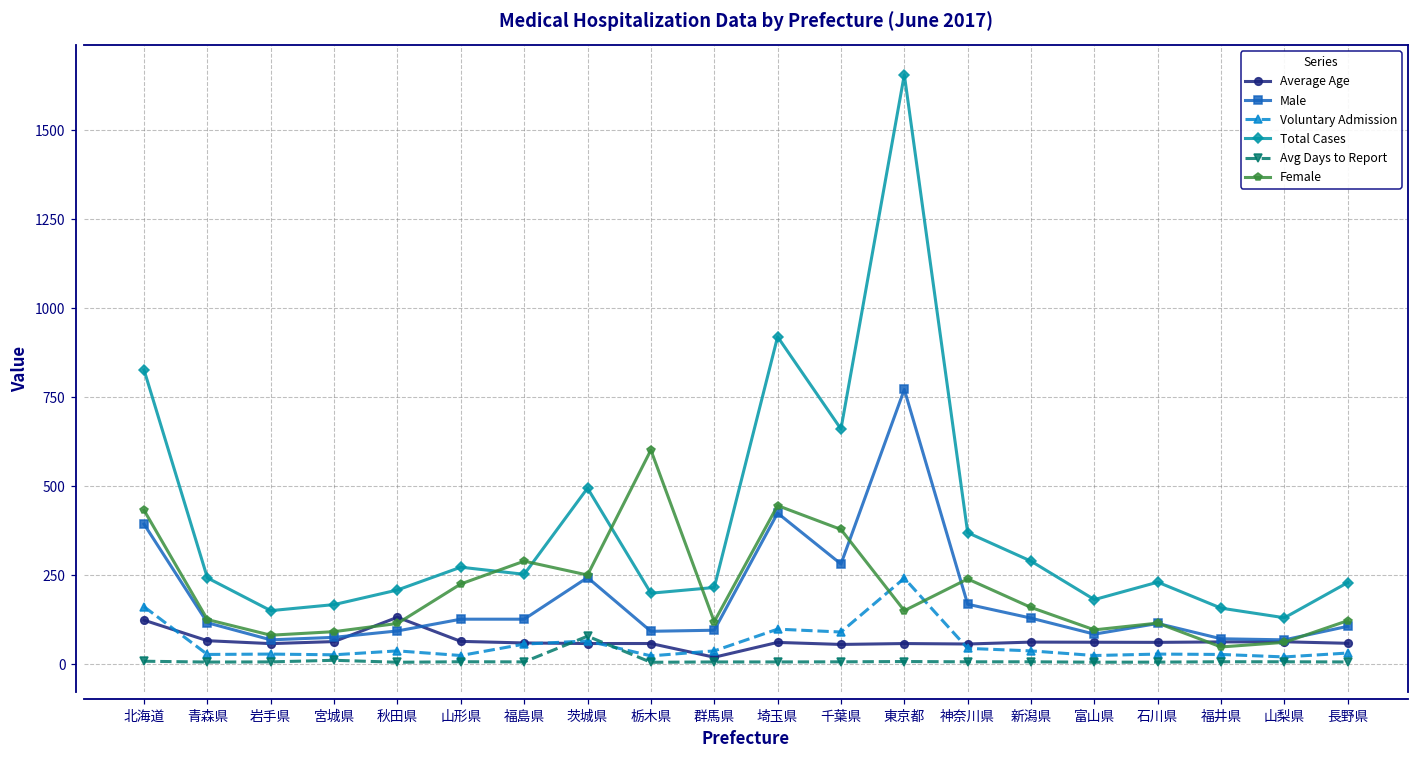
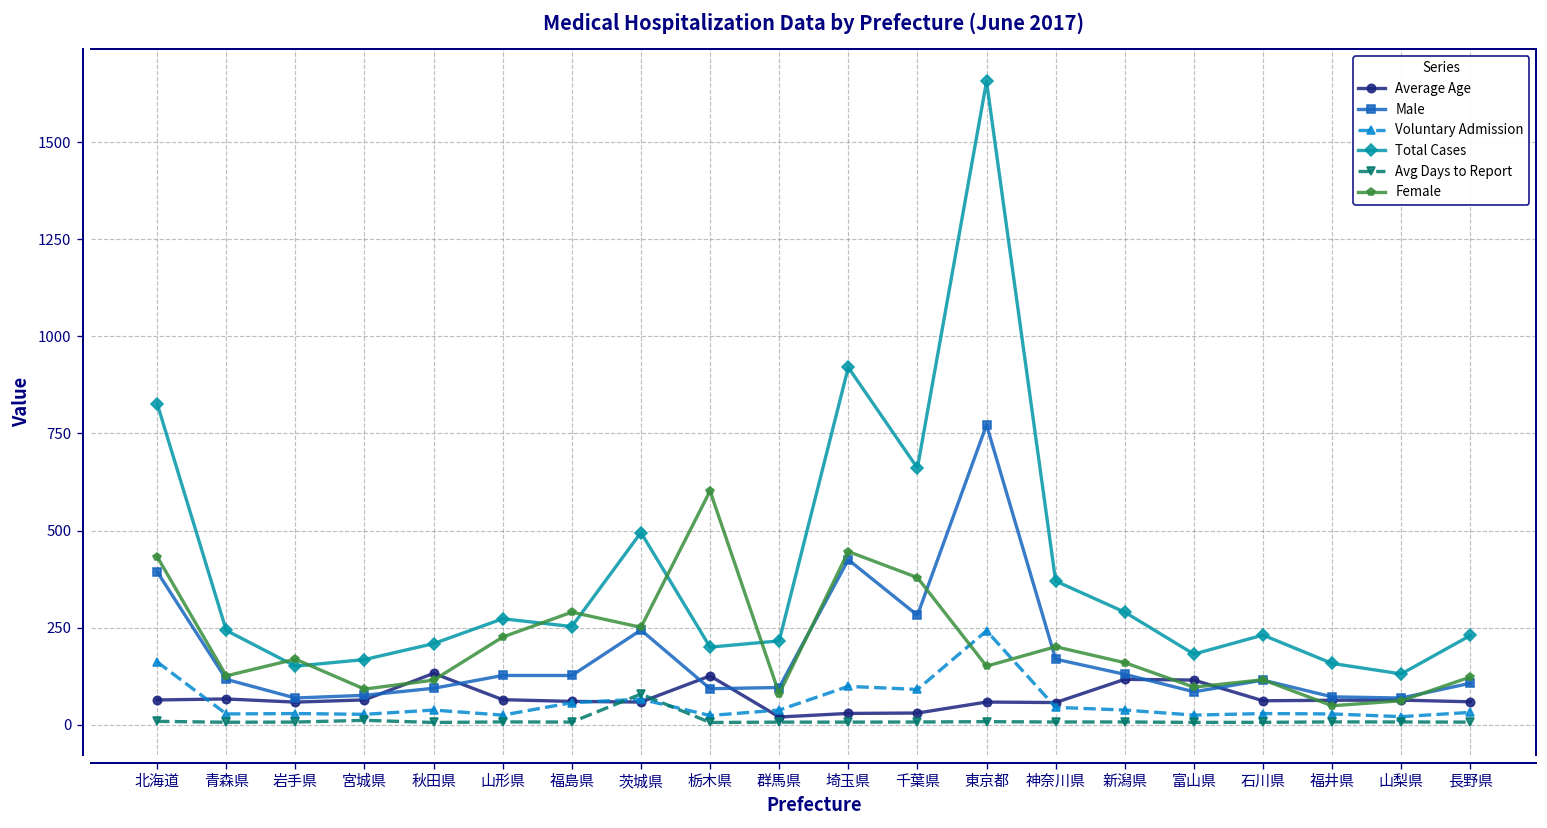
Average Age, 北海道: 120 -> 60
Female, 岩手県: 80 -> 170
Average Age, 栃木県: 60 -> 130
Female, 群馬県: 120 -> 80
Average Age, 埼玉県: 60 -> 30
Average Age, 千葉県: 60 -> 30
Female, 神奈川県: 240 -> 200
Average Age, 新潟県: 60 -> 120
Average Age, 富山県: 60 -> 120
